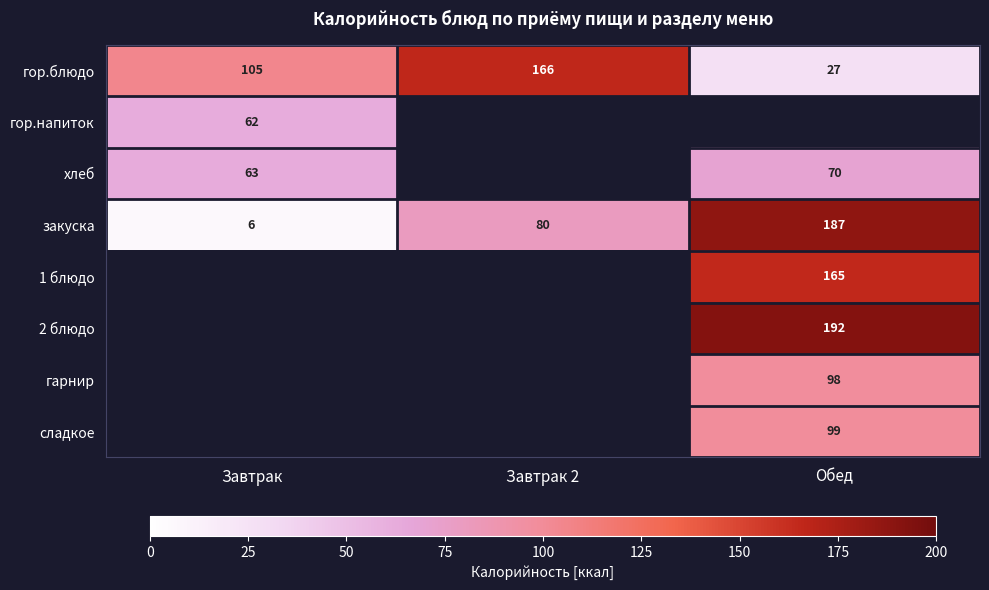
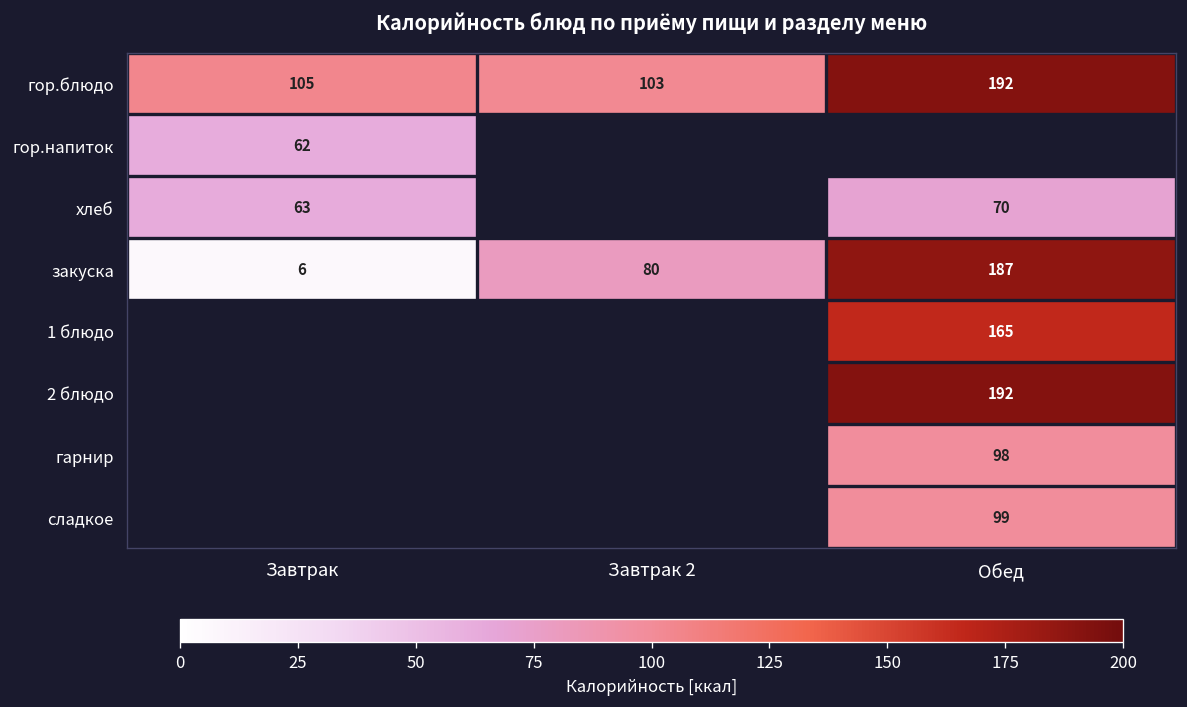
гор.блюдо, Завтрак 2: 166 -> 103
гор.блюдо, Обед: 27 -> 192
